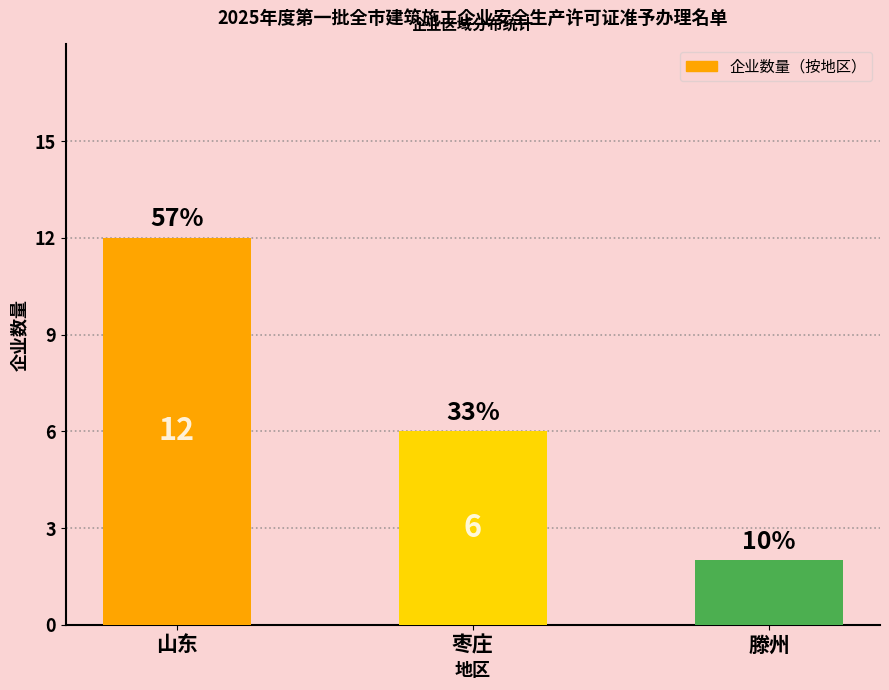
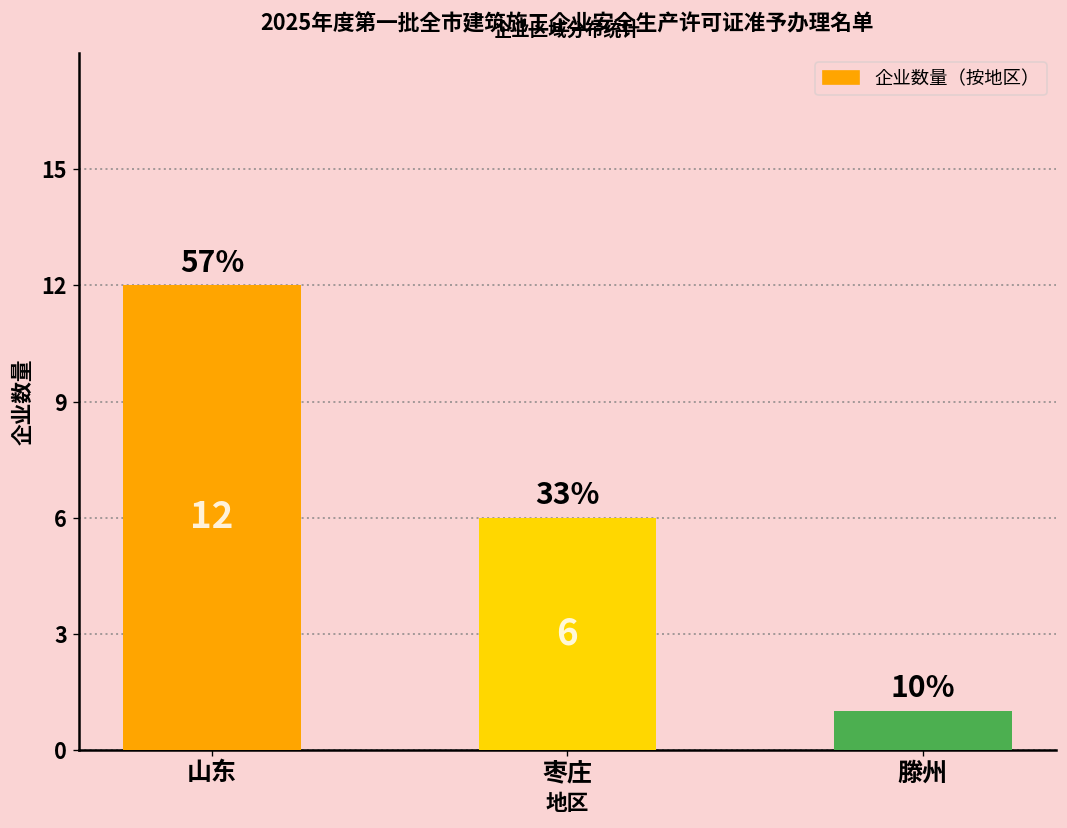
滕州: 2 -> 1
